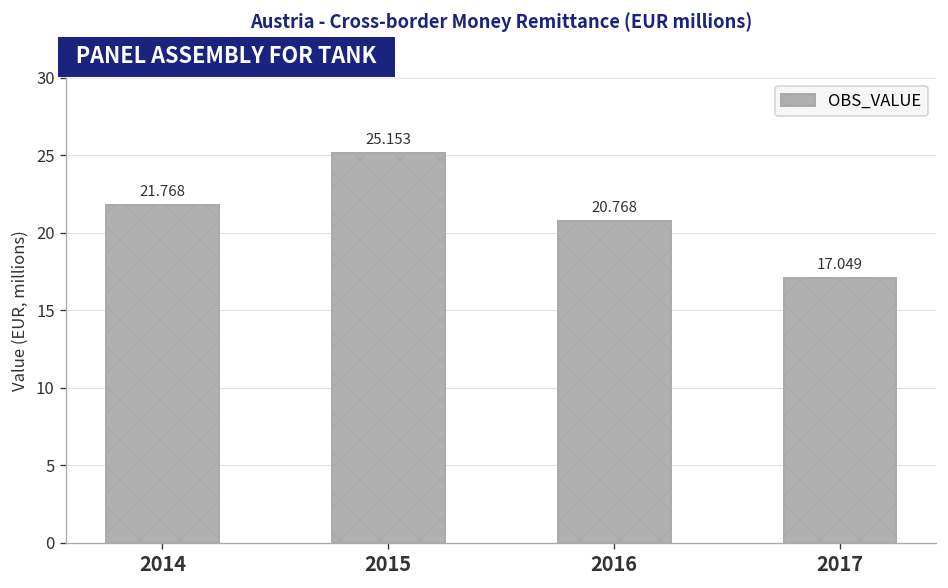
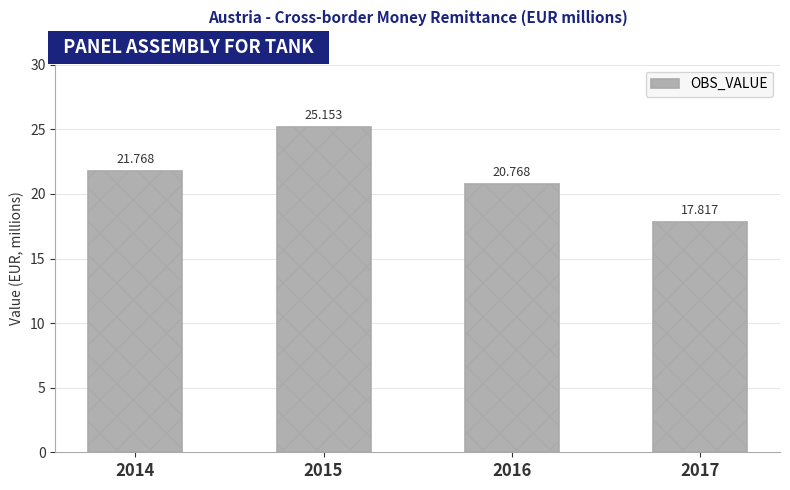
2017: 17.049 -> 17.817
